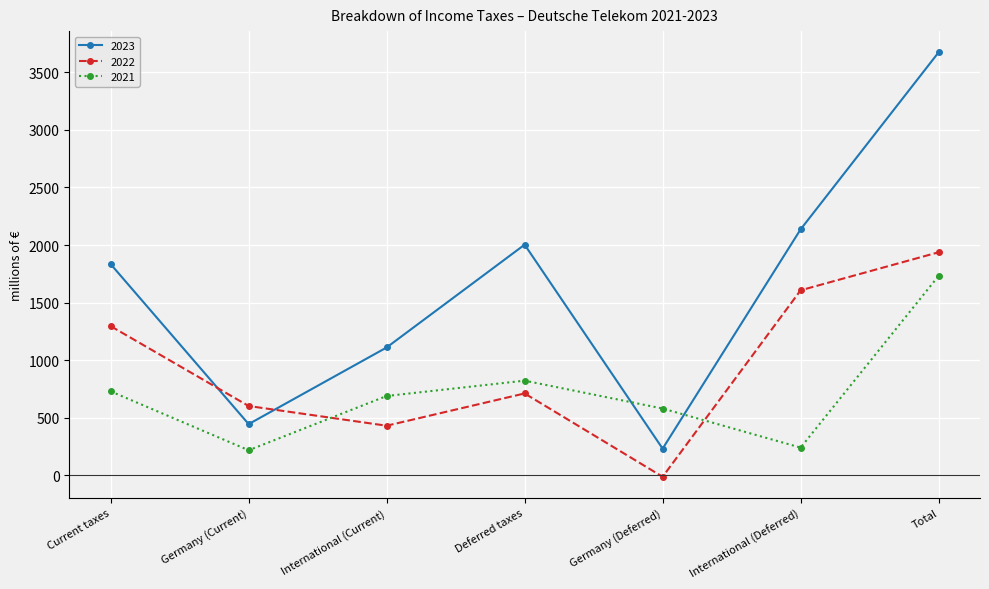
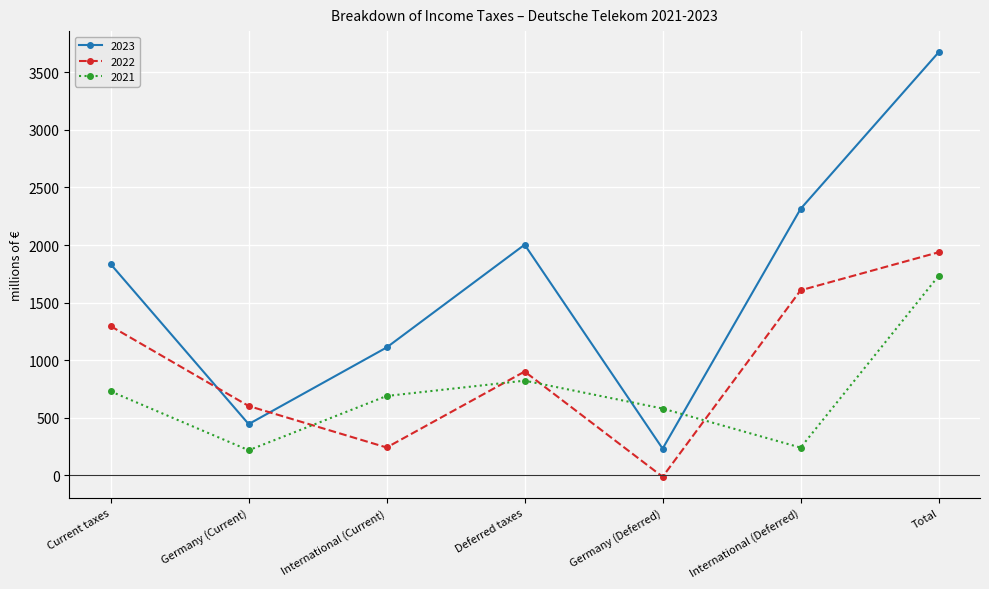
2022, International (Current): 430 -> 240
2022, Deferred taxes: 710 -> 900
2023, International (Deferred): 2140 -> 2310
